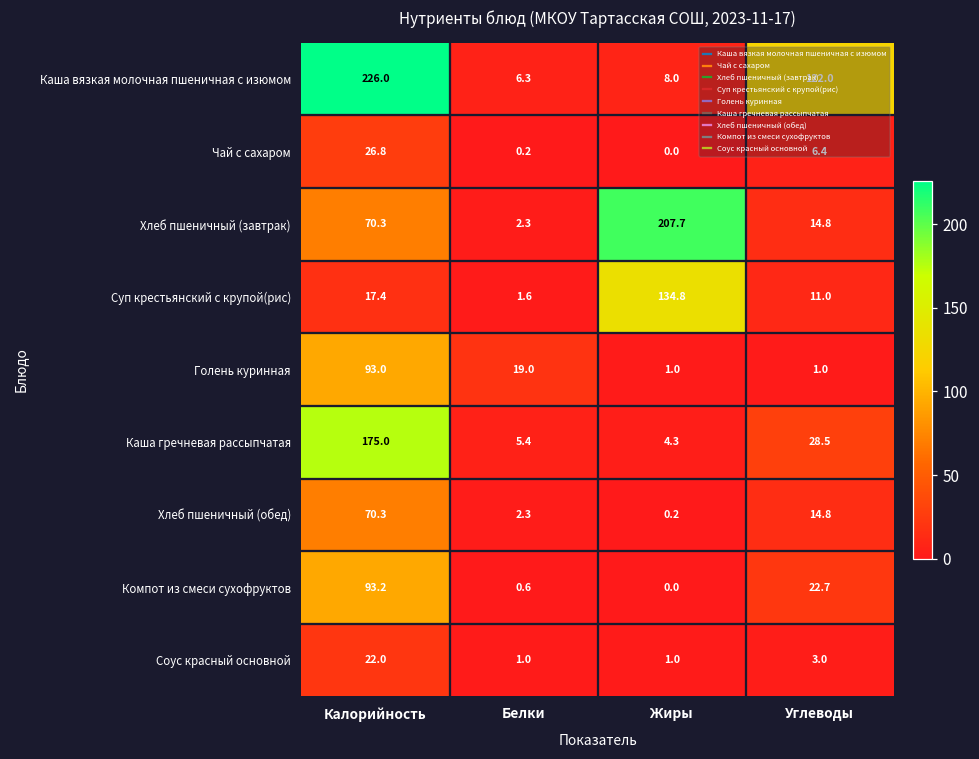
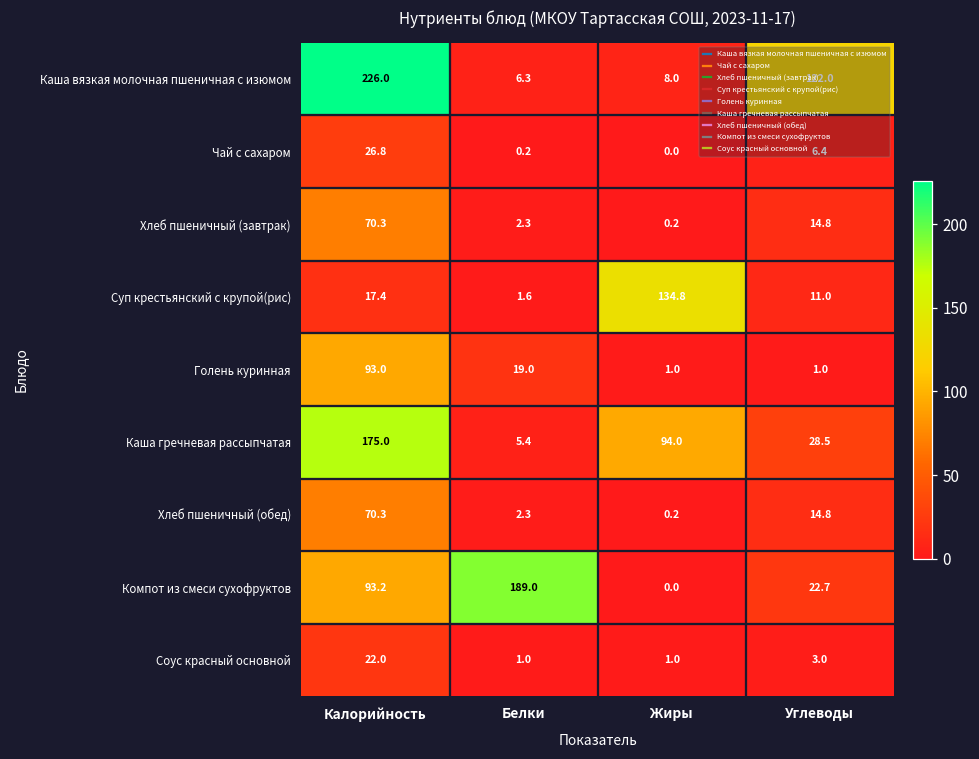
Хлеб пшеничный (завтрак), Жиры: 207.7 -> 0.2
Каша гречневая рассыпчатая, Жиры: 4.3 -> 94.0
Компот из смеси сухофруктов, Белки: 0.6 -> 189.0
